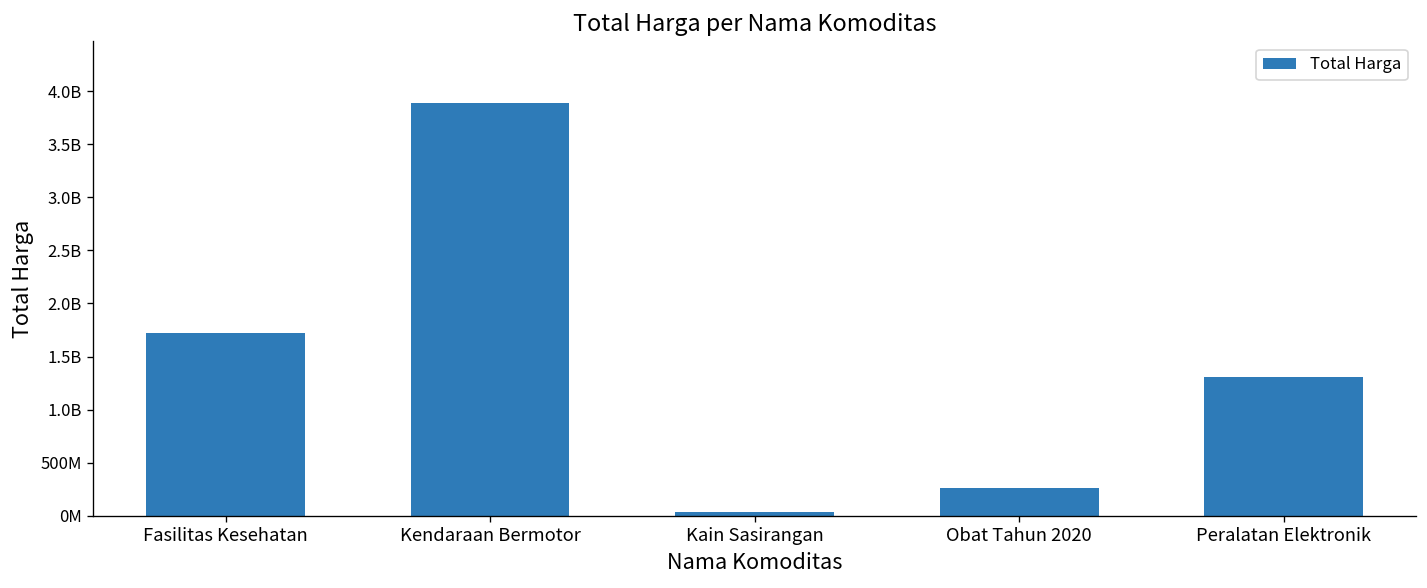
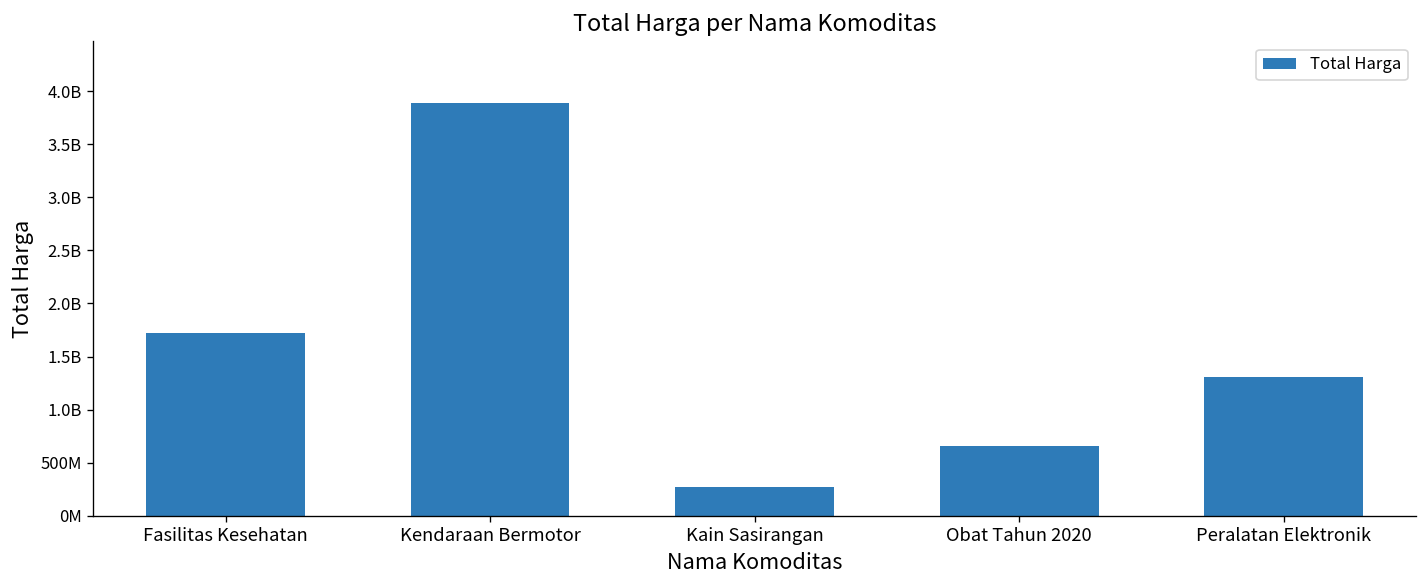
Kain Sasirangan: 0 -> 300000000
Obat Tahun 2020: 300000000 -> 700000000
